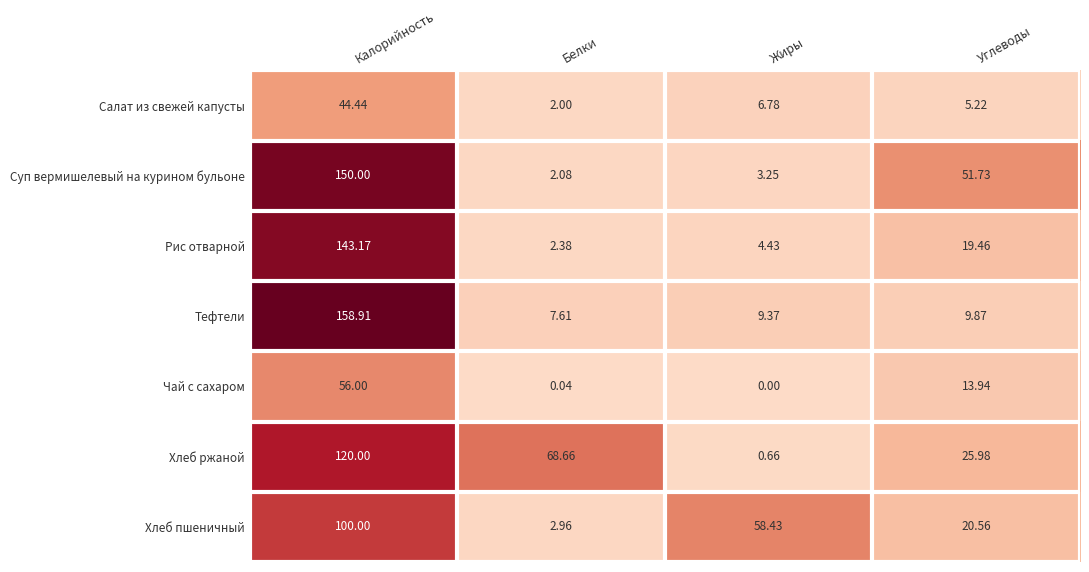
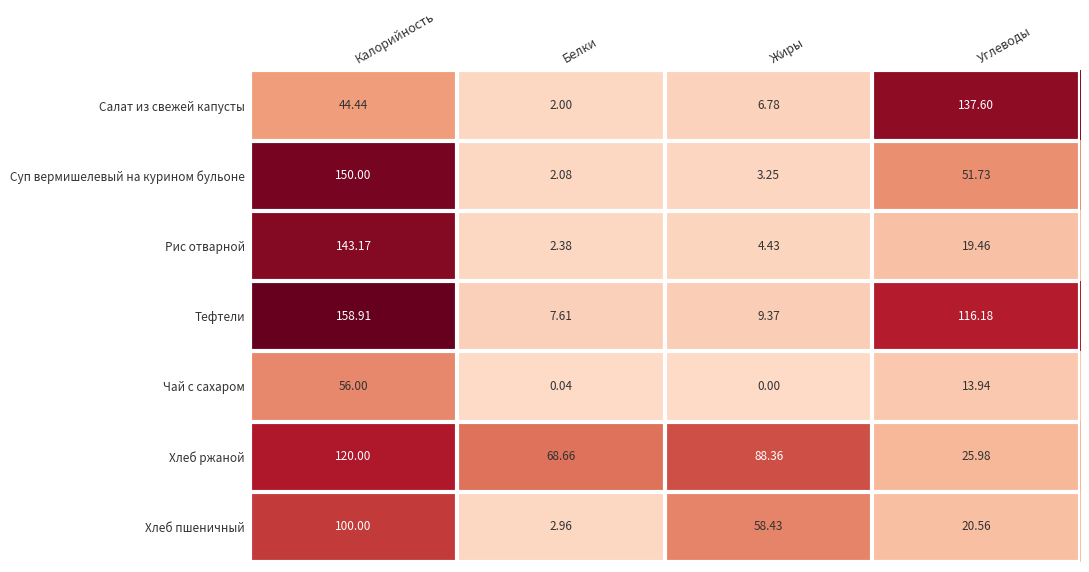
Салат из свежей капусты, Углеводы: 5.22 -> 137.60
Тефтели, Углеводы: 9.87 -> 116.18
Хлеб ржаной, Жиры: 0.66 -> 88.36
